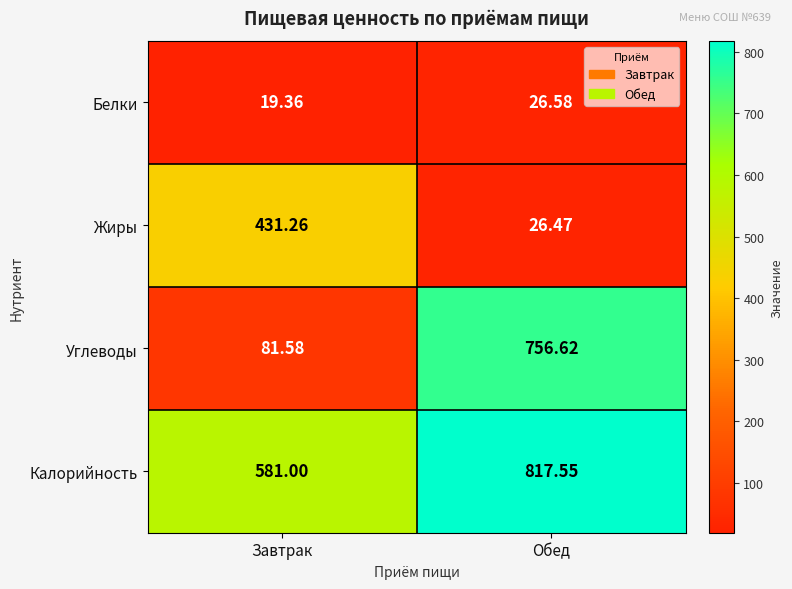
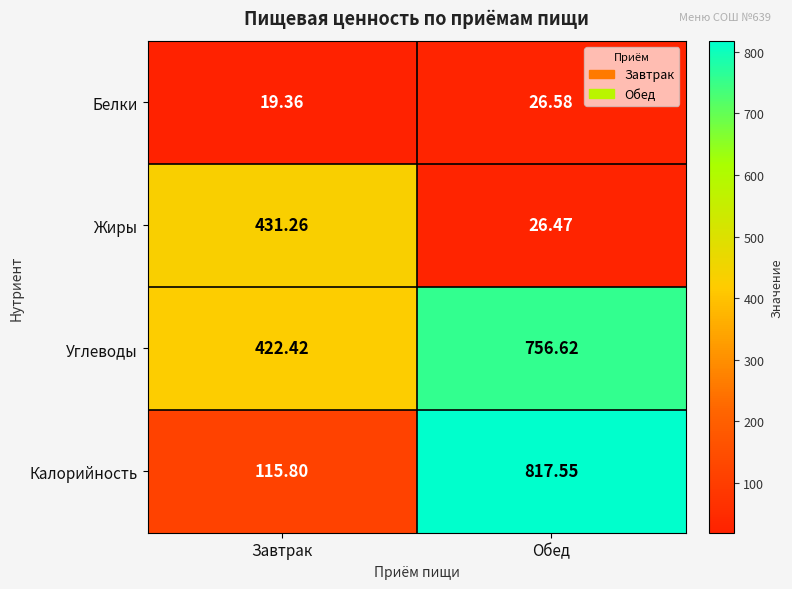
Углеводы, Завтрак: 81.58 -> 422.42
Калорийность, Завтрак: 581.00 -> 115.80
